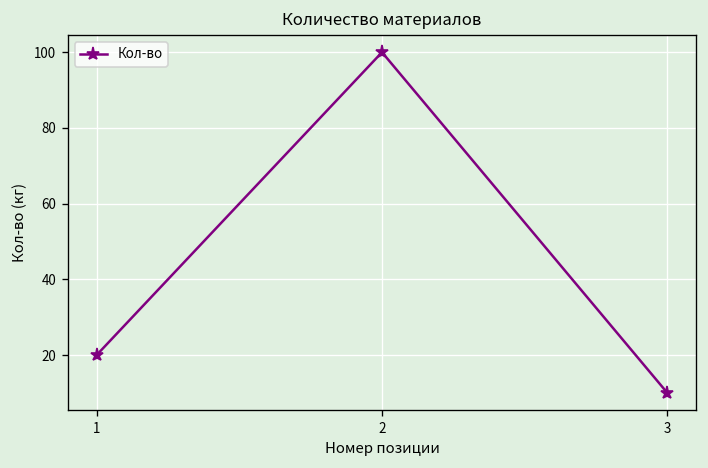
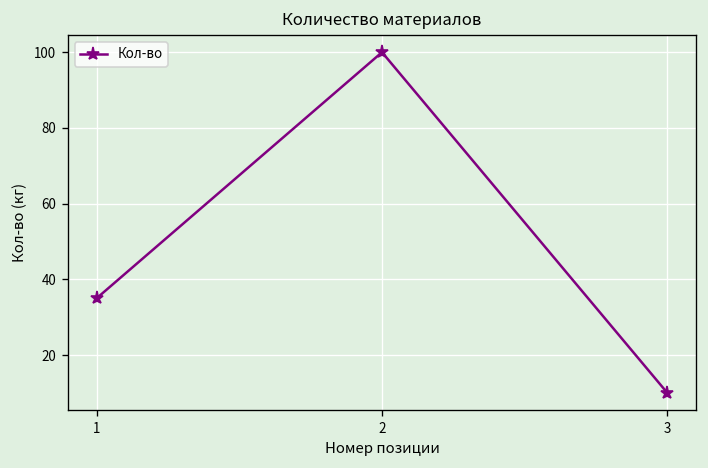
1: 20 -> 35
